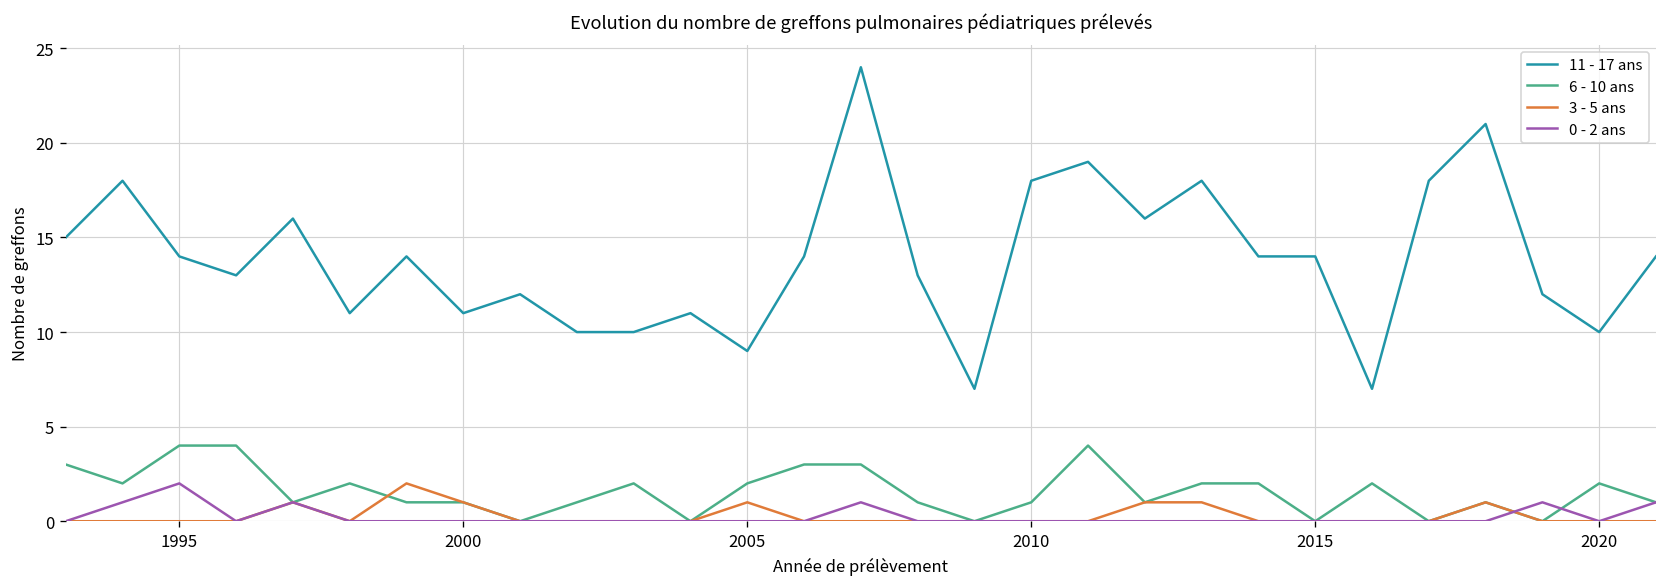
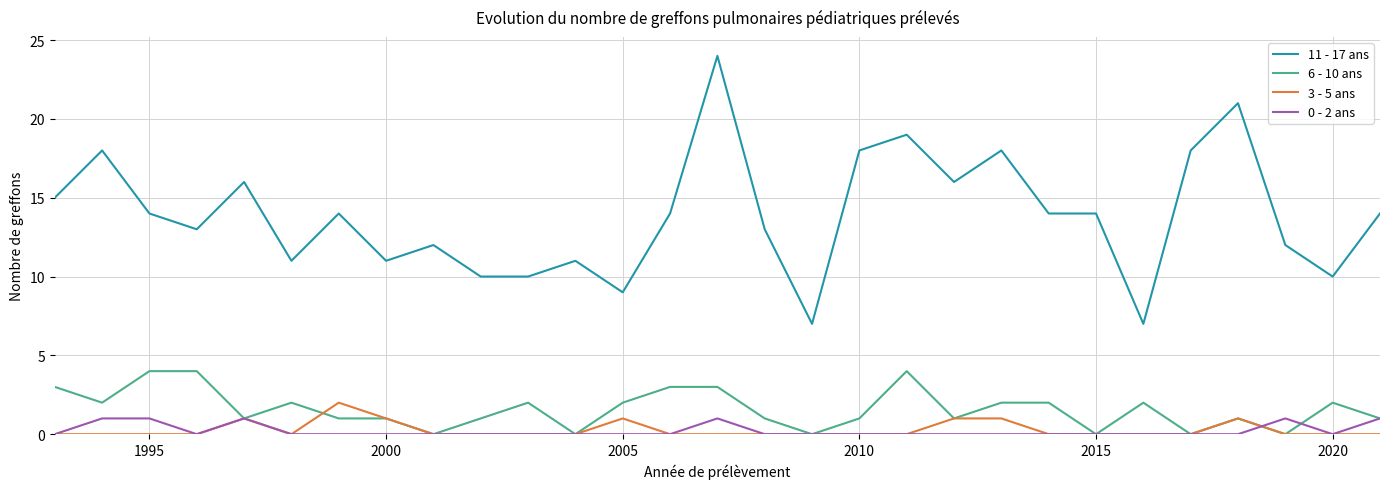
0 - 2 ans, 1995: 2 -> 1
